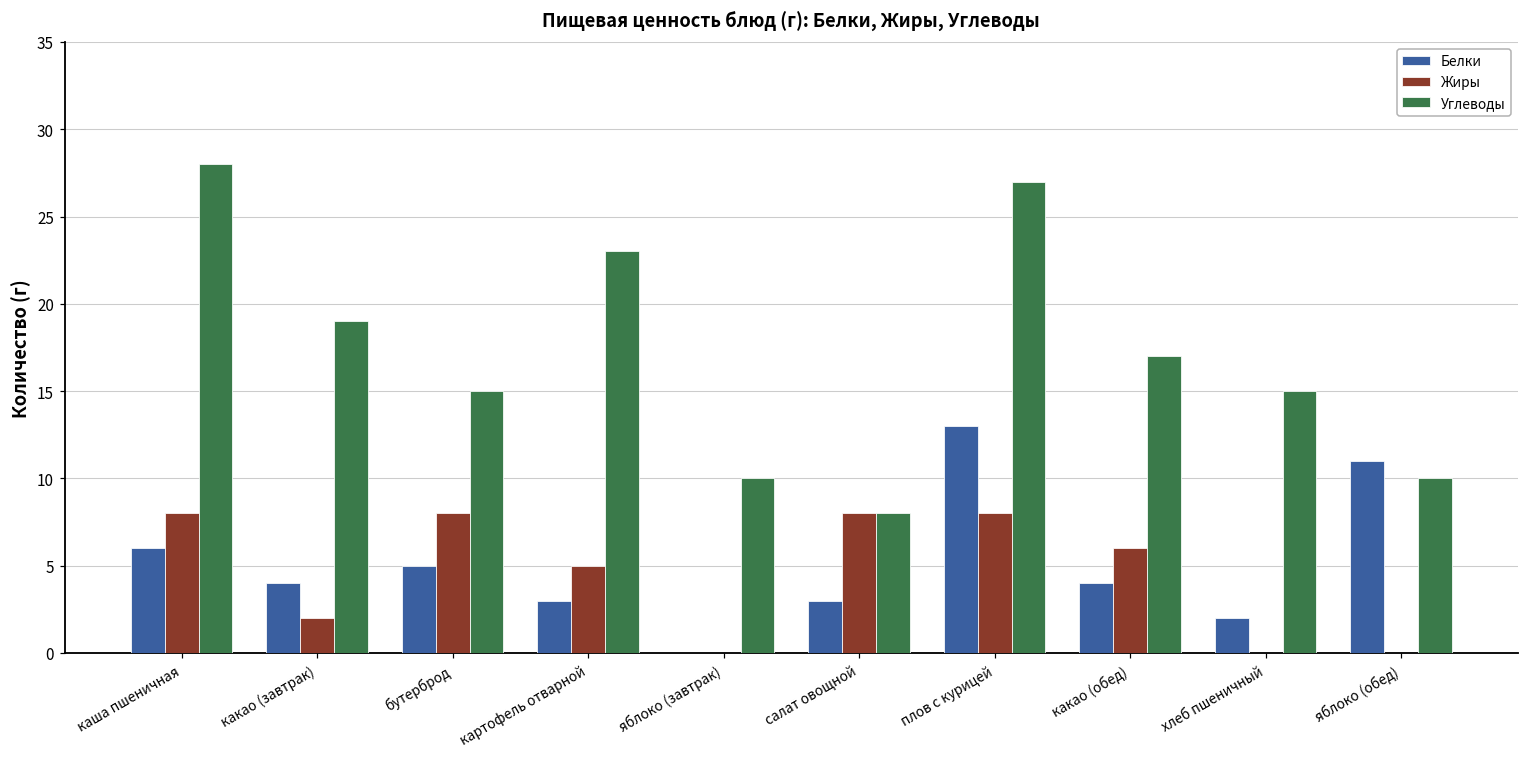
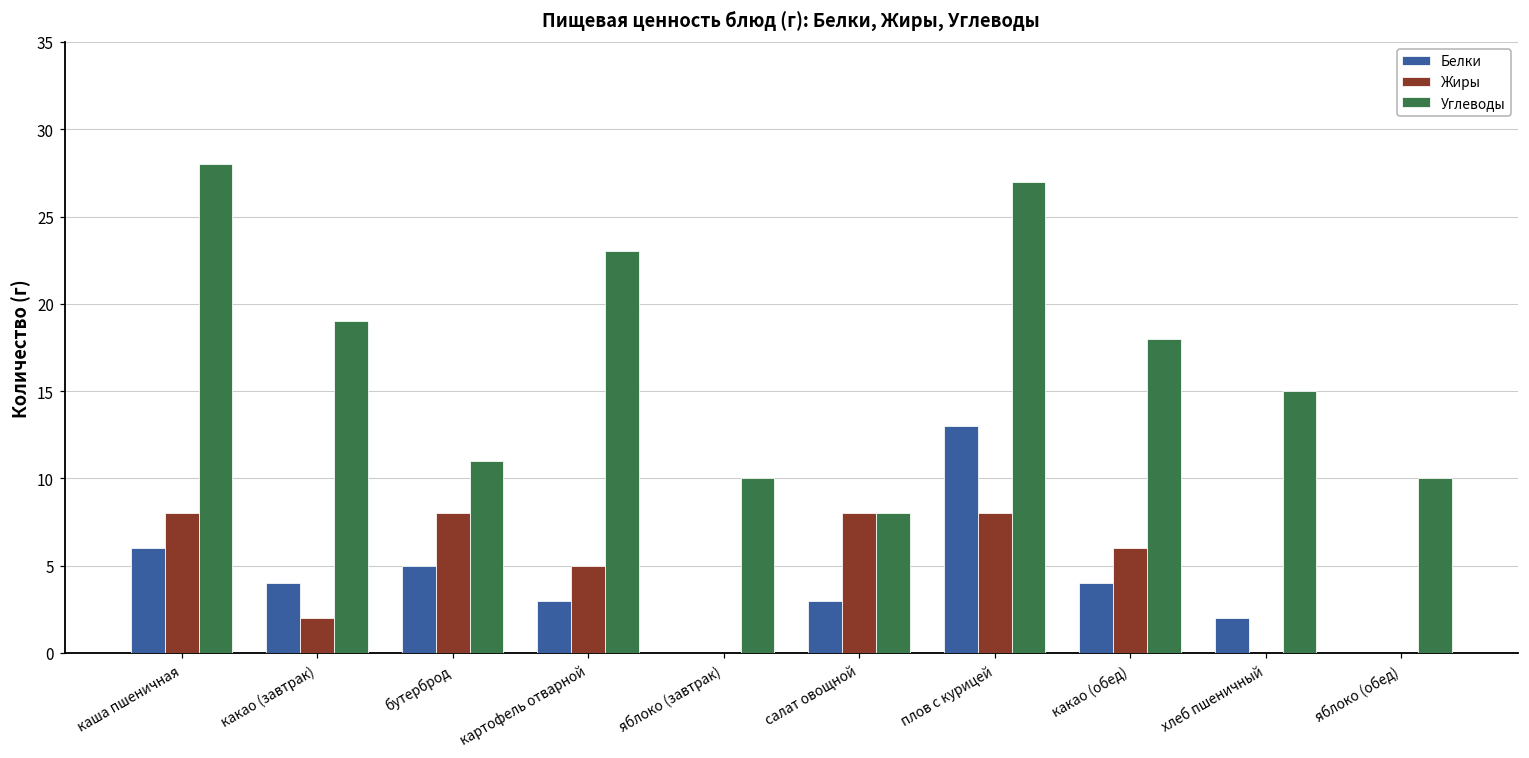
Углеводы, бутерброд: 15 -> 11
Углеводы, какао (обед): 17 -> 18
Белки, яблоко (обед): 11 -> 0
